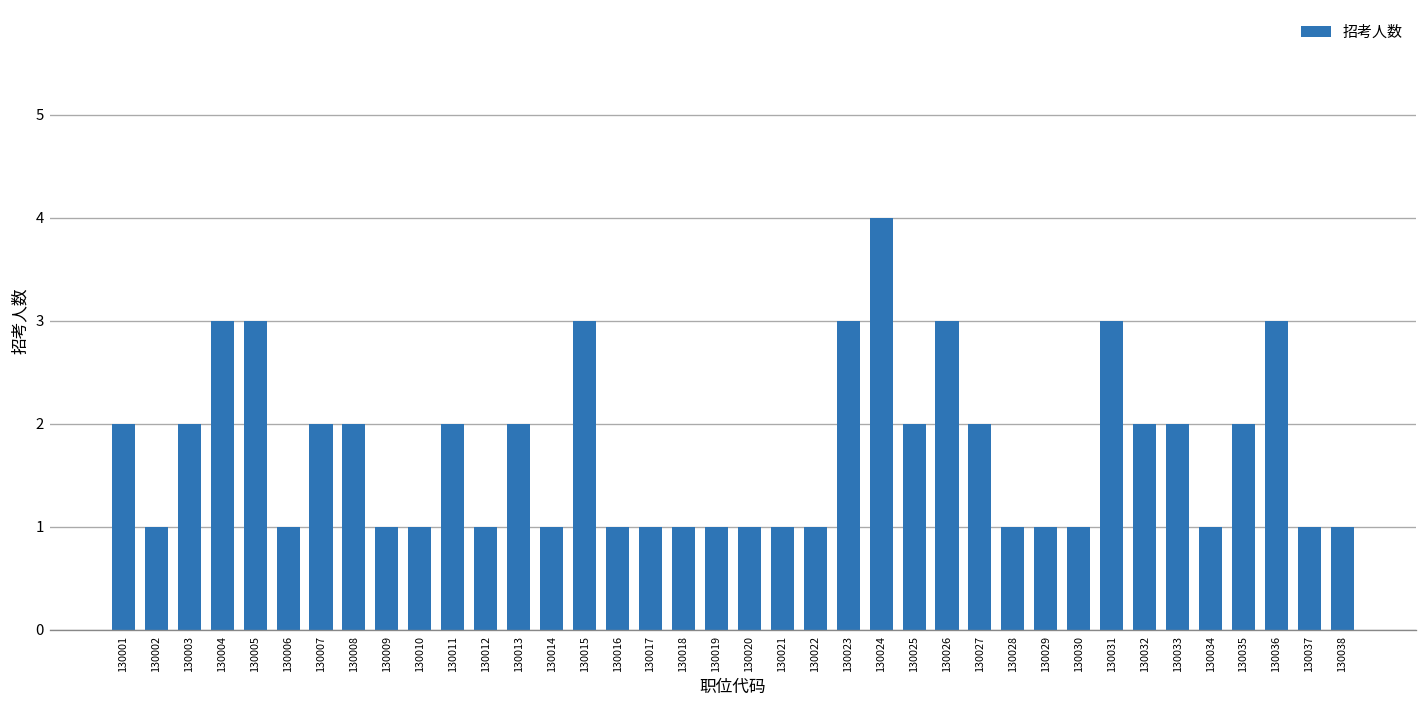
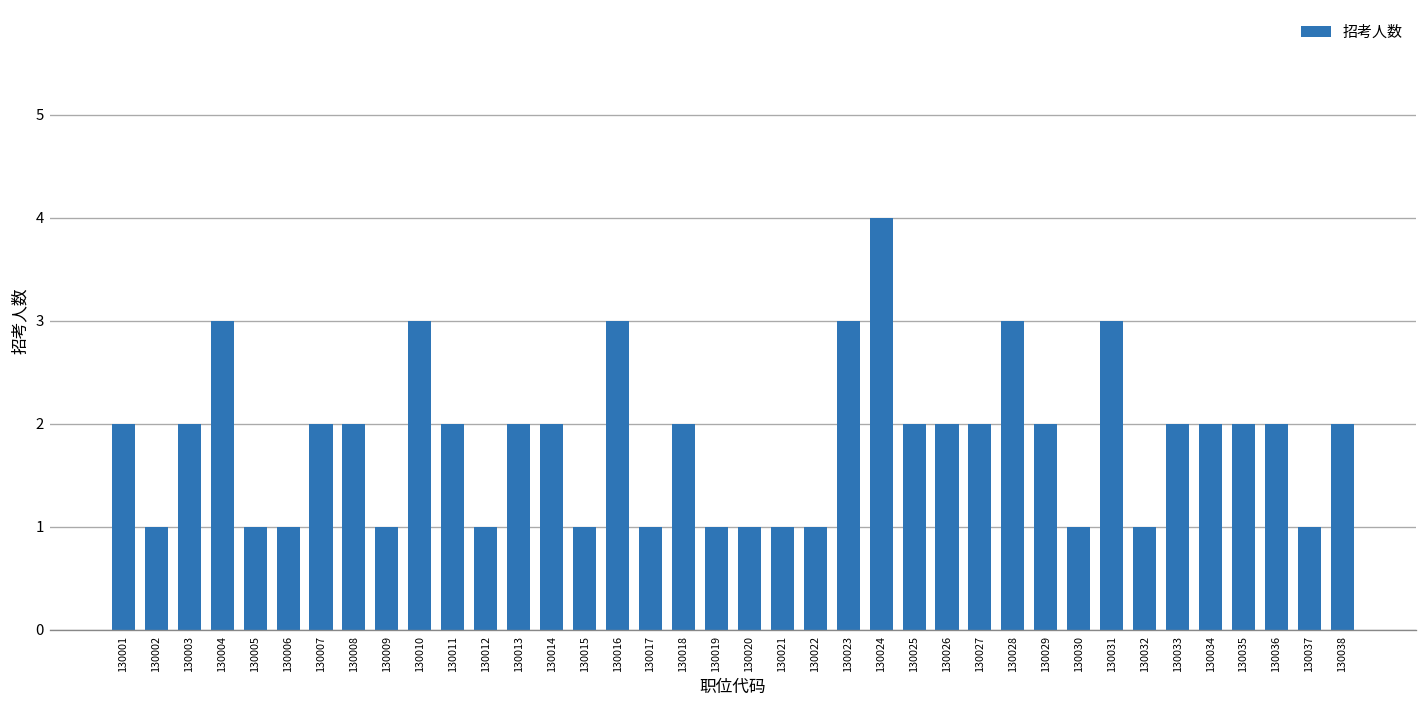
130005: 3 -> 1
130010: 1 -> 3
130014: 1 -> 2
130015: 3 -> 1
130016: 1 -> 3
130018: 1 -> 2
130026: 3 -> 2
130028: 1 -> 3
130029: 1 -> 2
130032: 2 -> 1
130034: 1 -> 2
130036: 3 -> 2
130038: 1 -> 2
